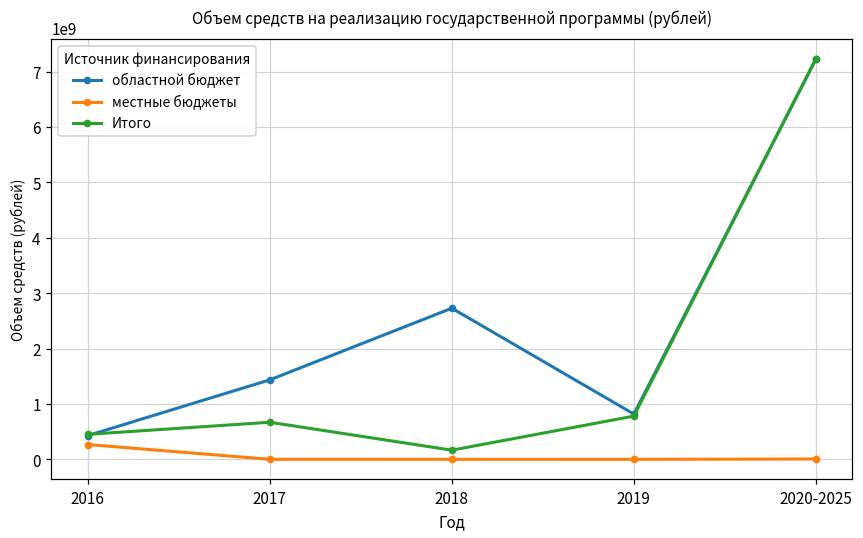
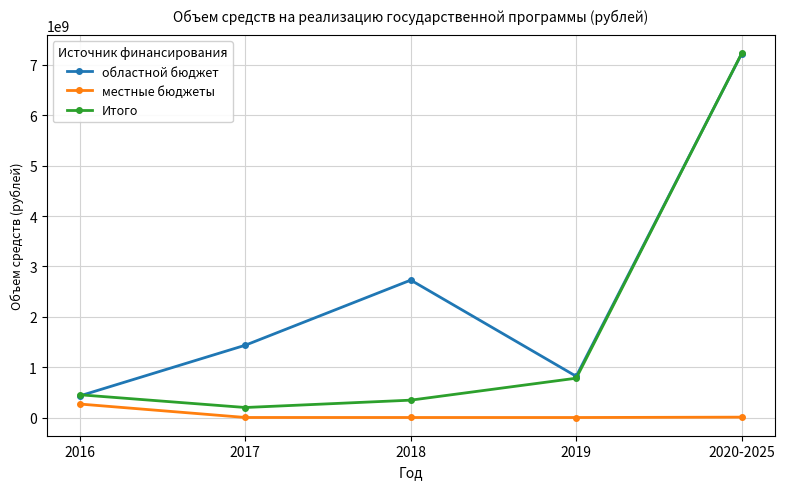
Итого, 2017: 700000000 -> 200000000
Итого, 2018: 200000000 -> 300000000
